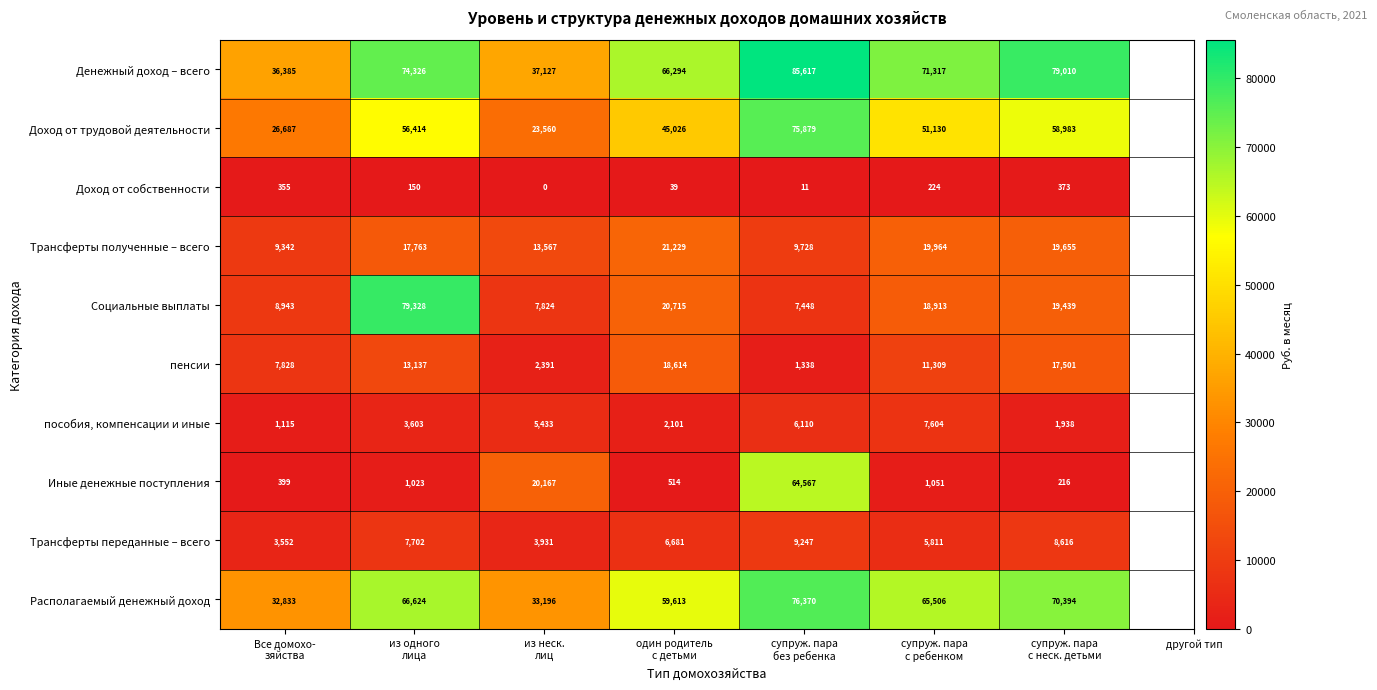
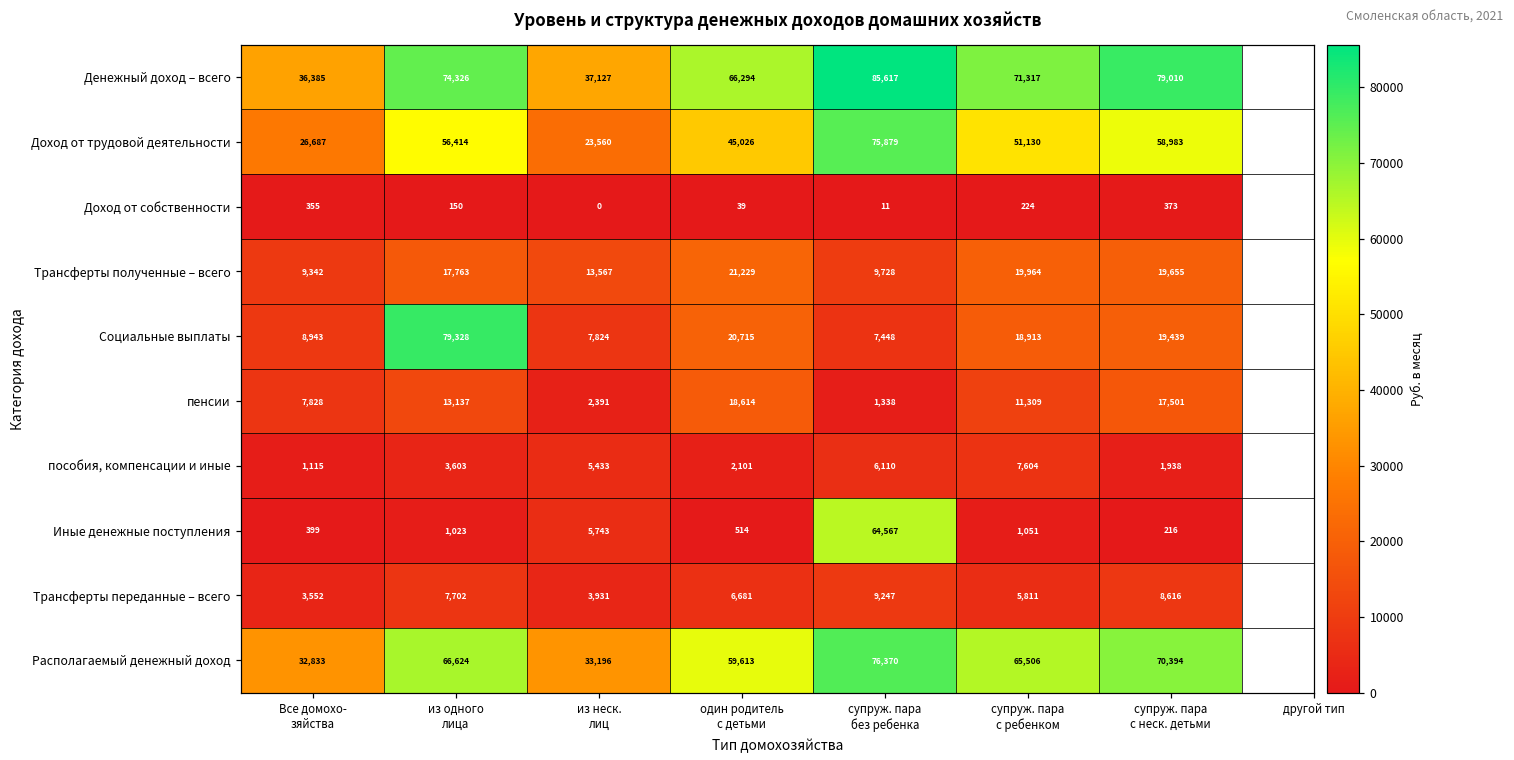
Иные денежные поступления, из неск. лиц: 20,167 -> 5,743
